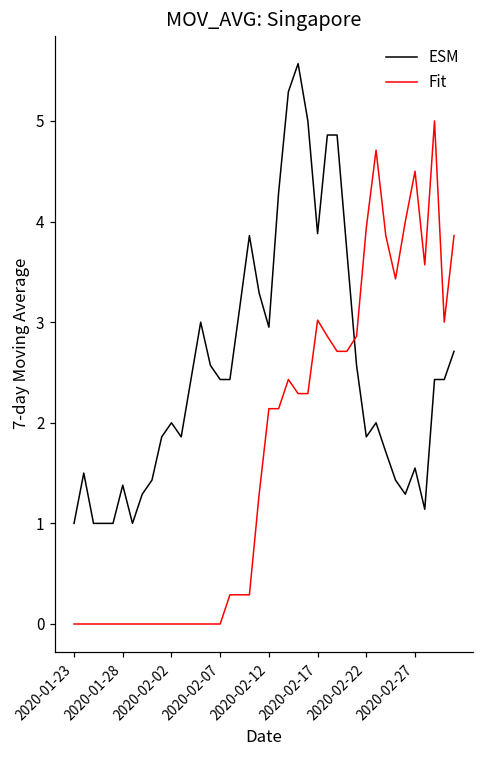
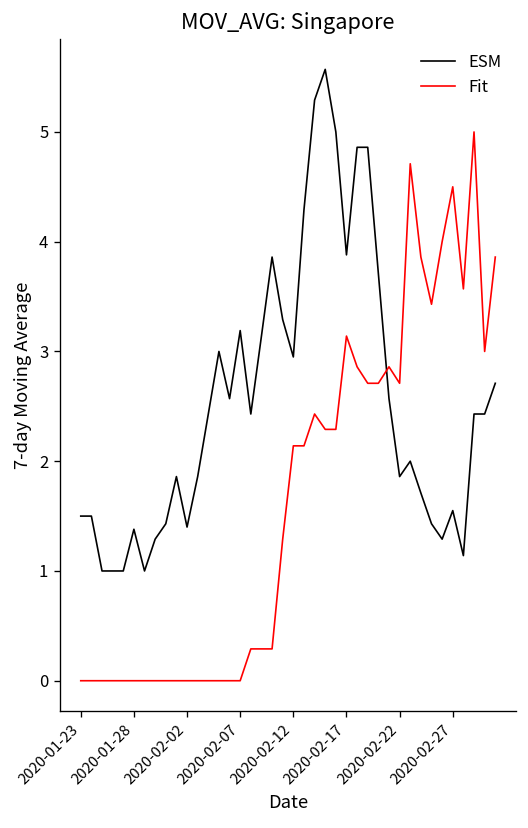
ESM, 2020-01-23: 1.0 -> 1.5
ESM, 2020-02-02: 2.0 -> 1.4
ESM, 2020-02-07: 2.4 -> 3.2
Fit, 2020-02-17: 3.0 -> 3.1
Fit, 2020-02-22: 3.9 -> 2.7
